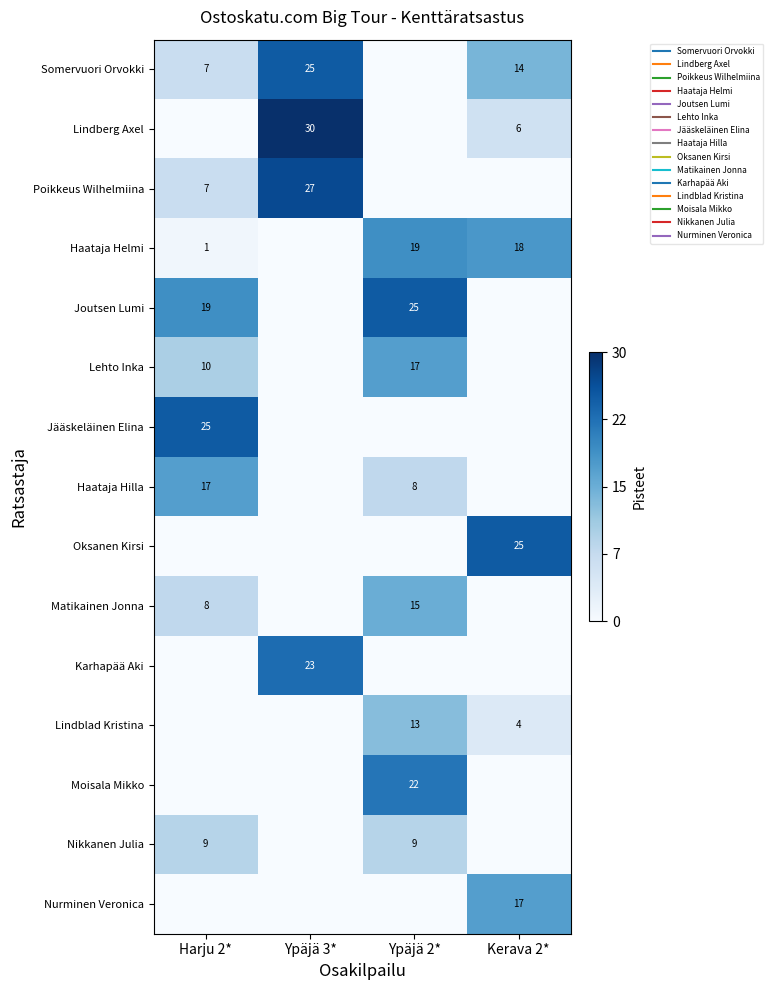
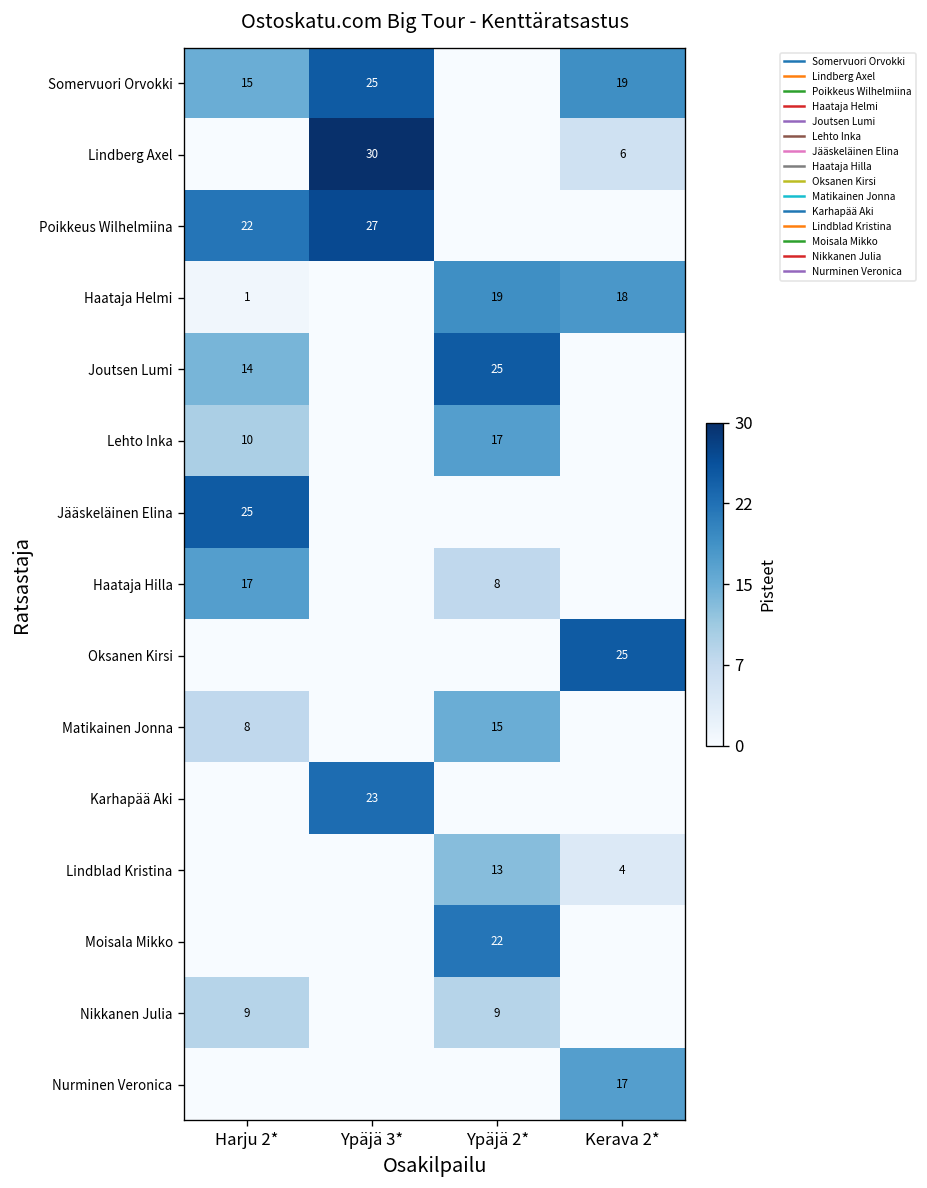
Somervuori Orvokki, Harju 2*: 7 -> 15
Somervuori Orvokki, Kerava 2*: 14 -> 19
Poikkeus Wilhelmiina, Harju 2*: 7 -> 22
Joutsen Lumi, Harju 2*: 19 -> 14
